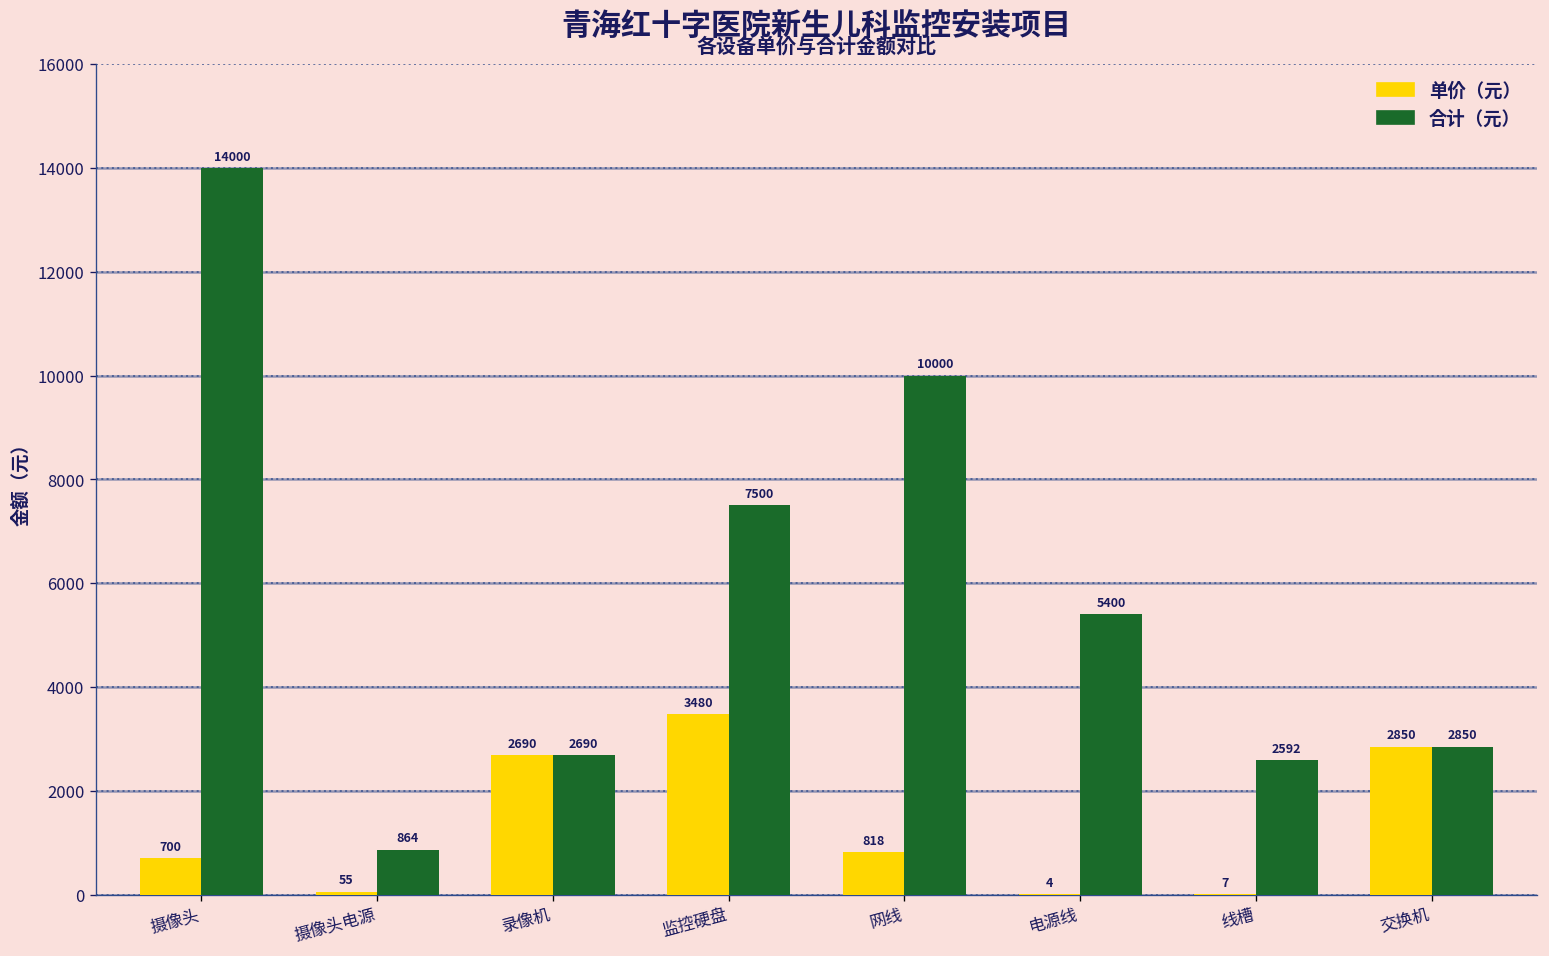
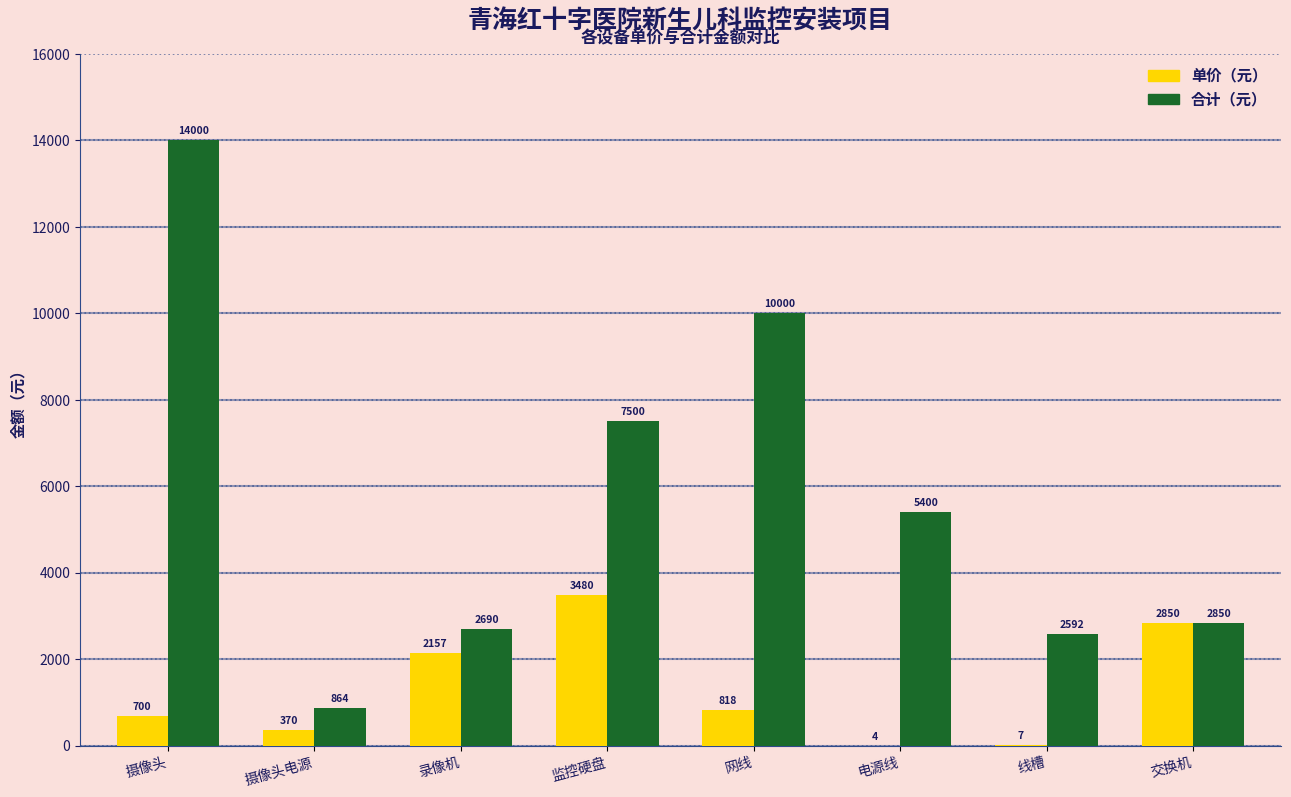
单价（元）, 摄像头电源: 55 -> 370
单价（元）, 录像机: 2690 -> 2157
